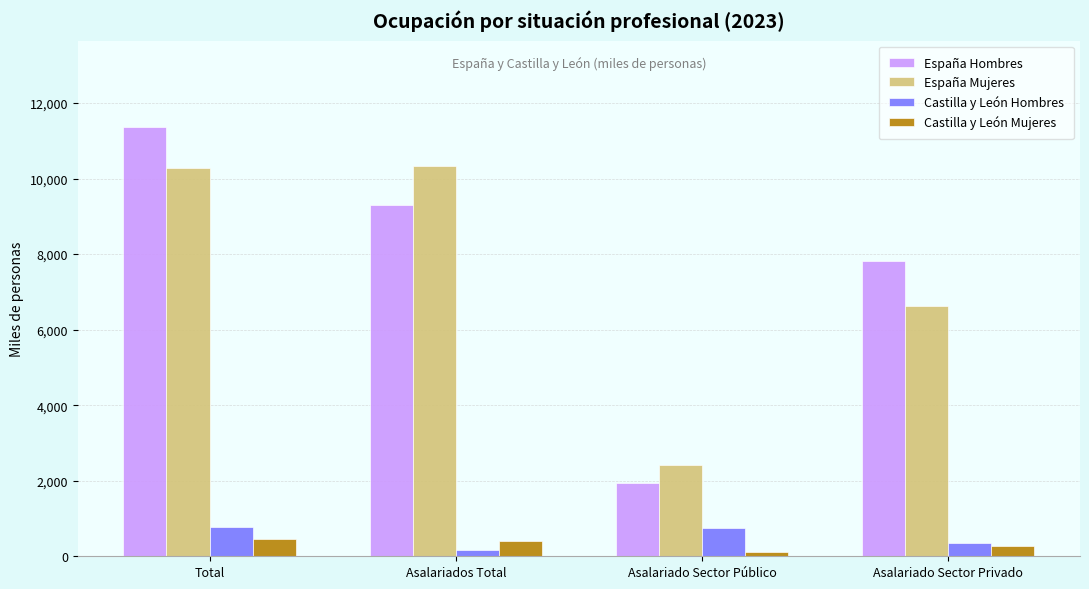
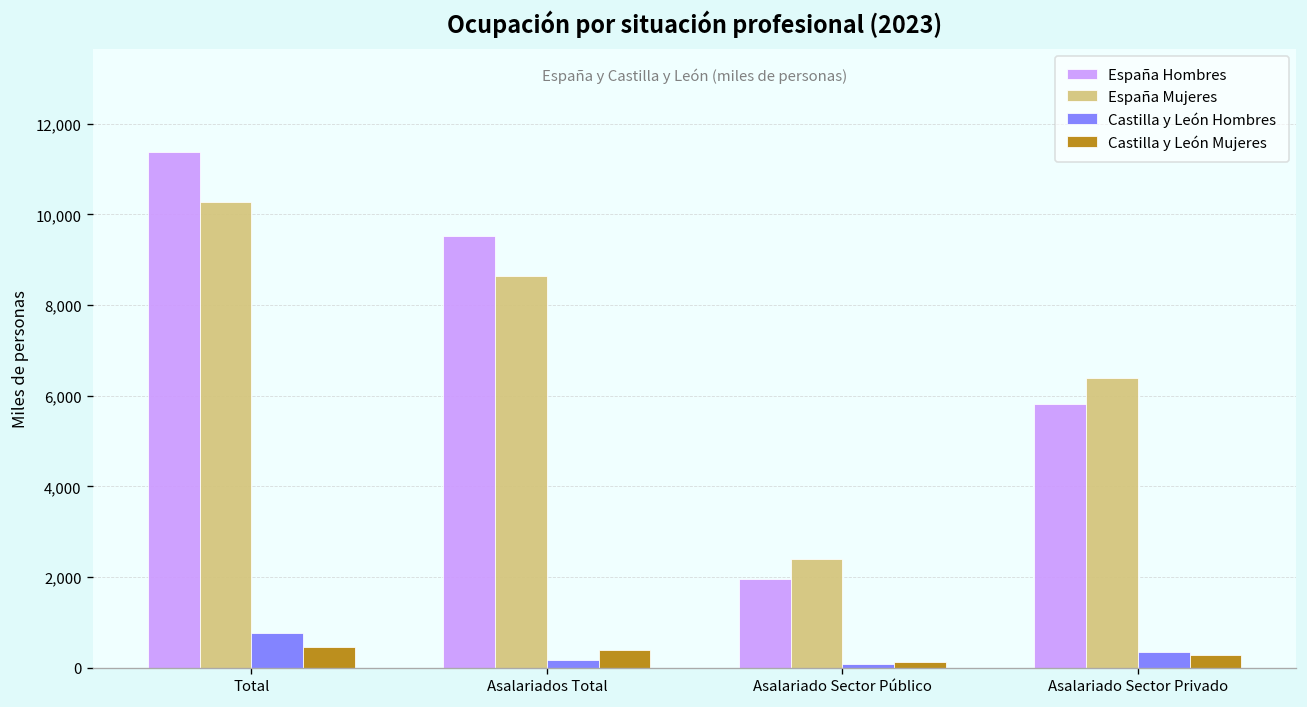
España Hombres, Asalariados Total: 9,300 -> 9,500
España Mujeres, Asalariados Total: 10,300 -> 8,700
Castilla y León Hombres, Asalariado Sector Público: 700 -> 100
España Hombres, Asalariado Sector Privado: 7,800 -> 5,800
España Mujeres, Asalariado Sector Privado: 6,600 -> 6,400
